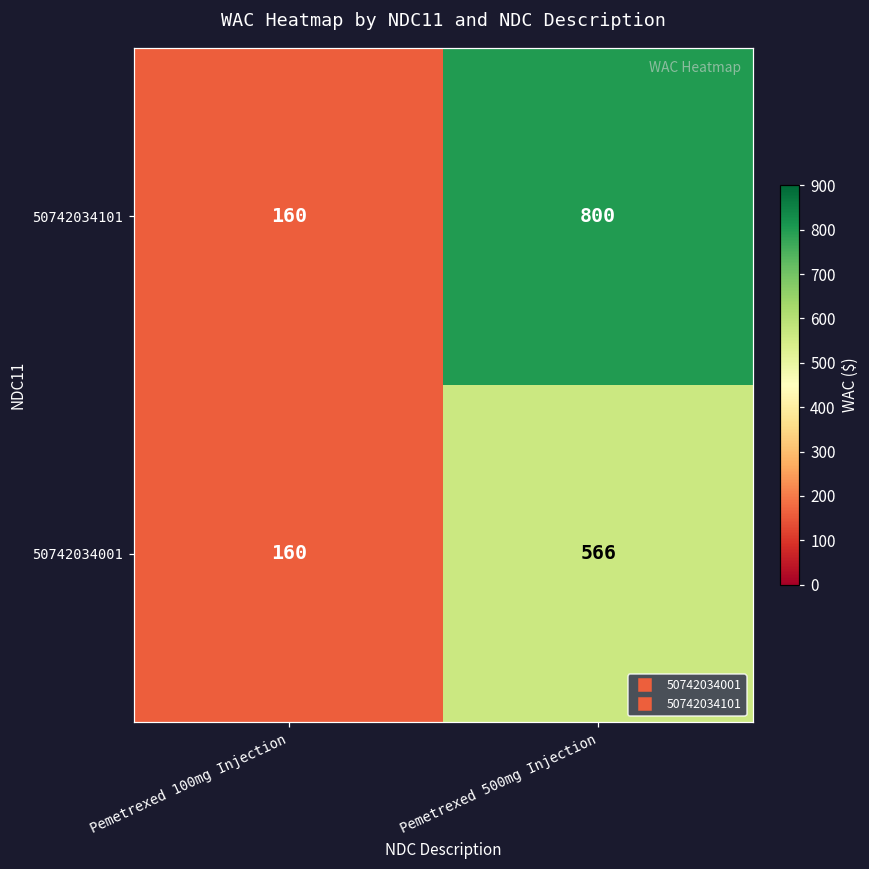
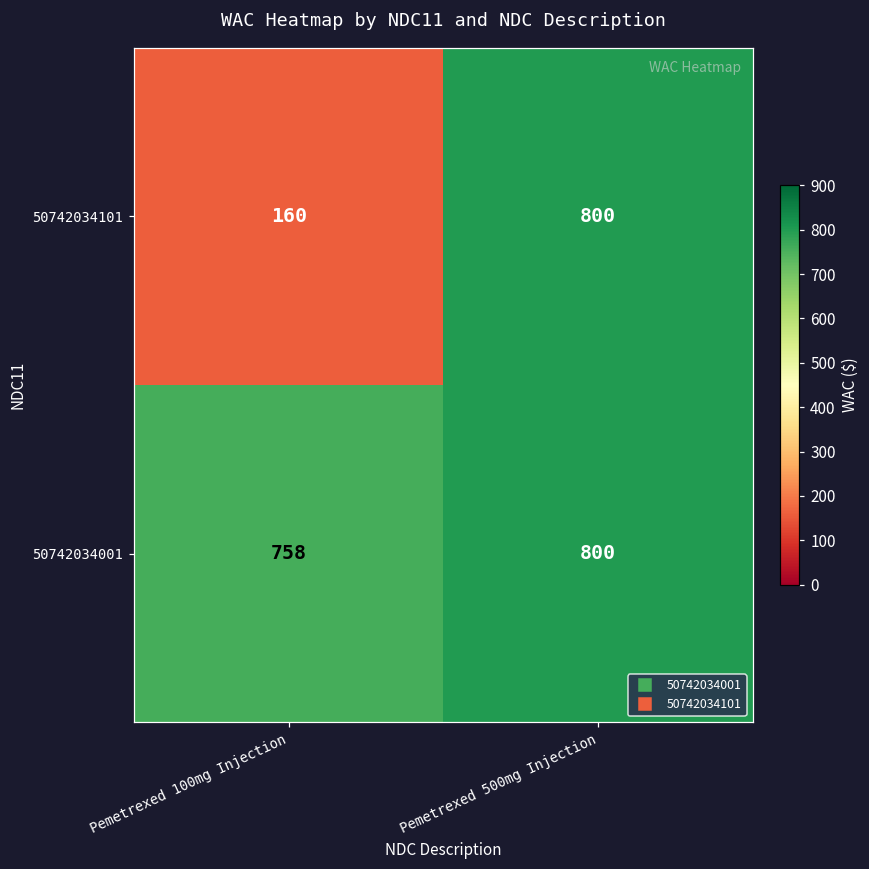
50742034001, Pemetrexed 100mg Injection: 160 -> 758
50742034001, Pemetrexed 500mg Injection: 566 -> 800
